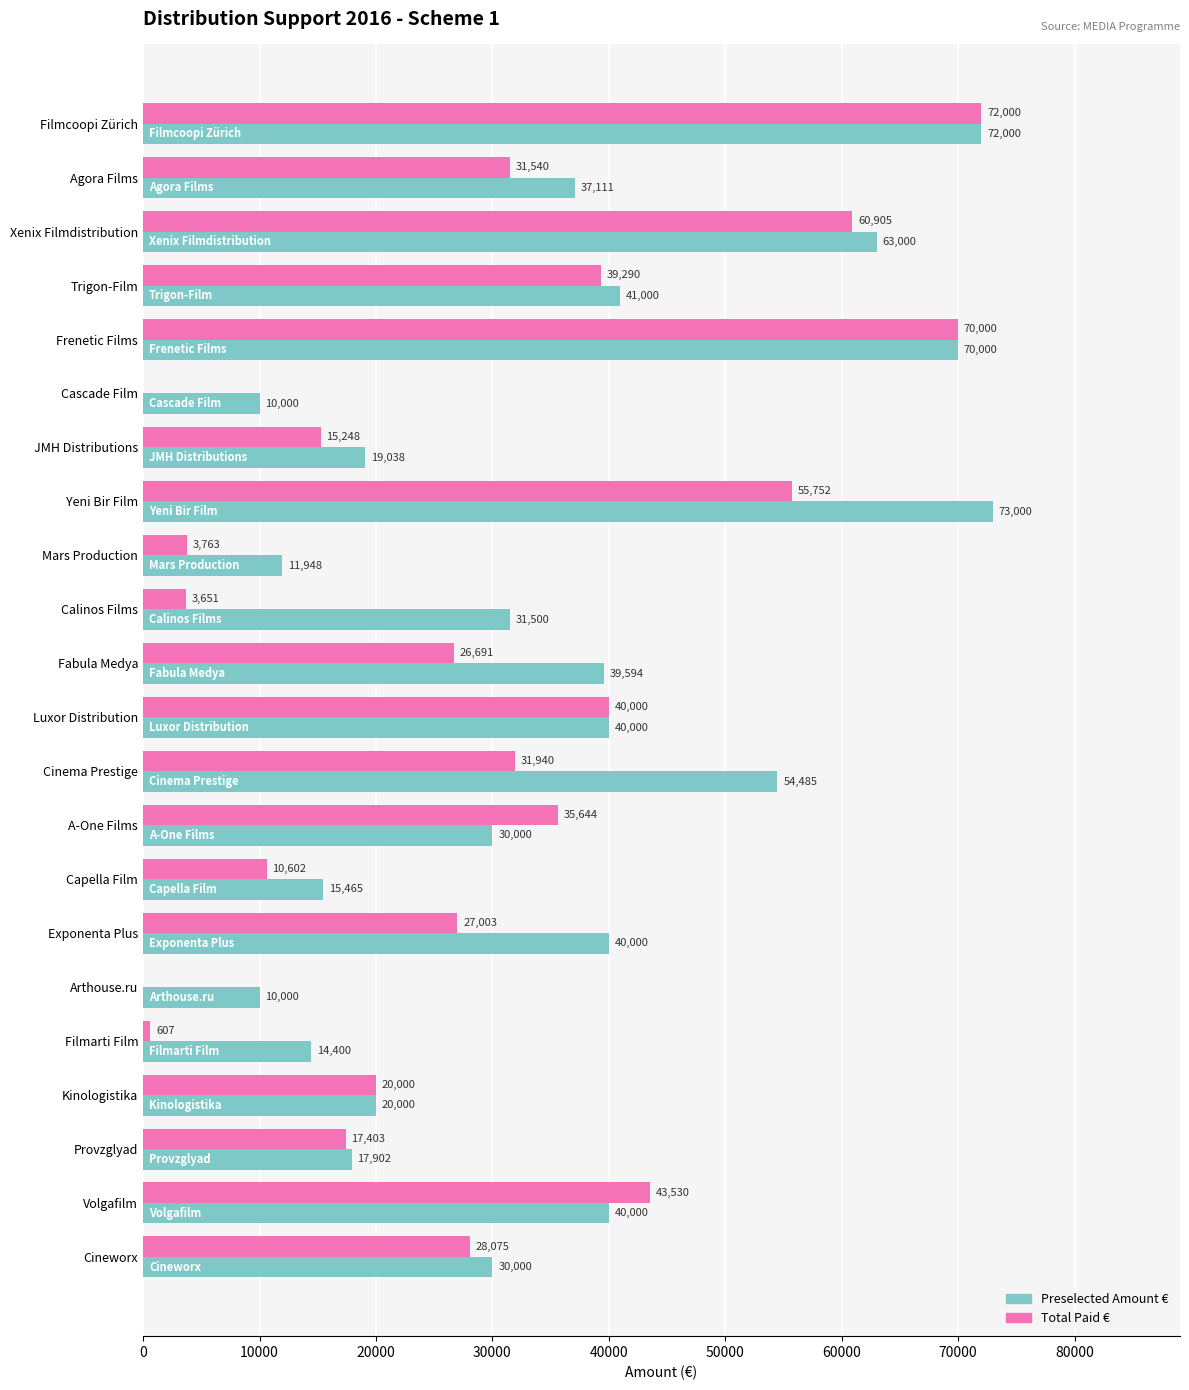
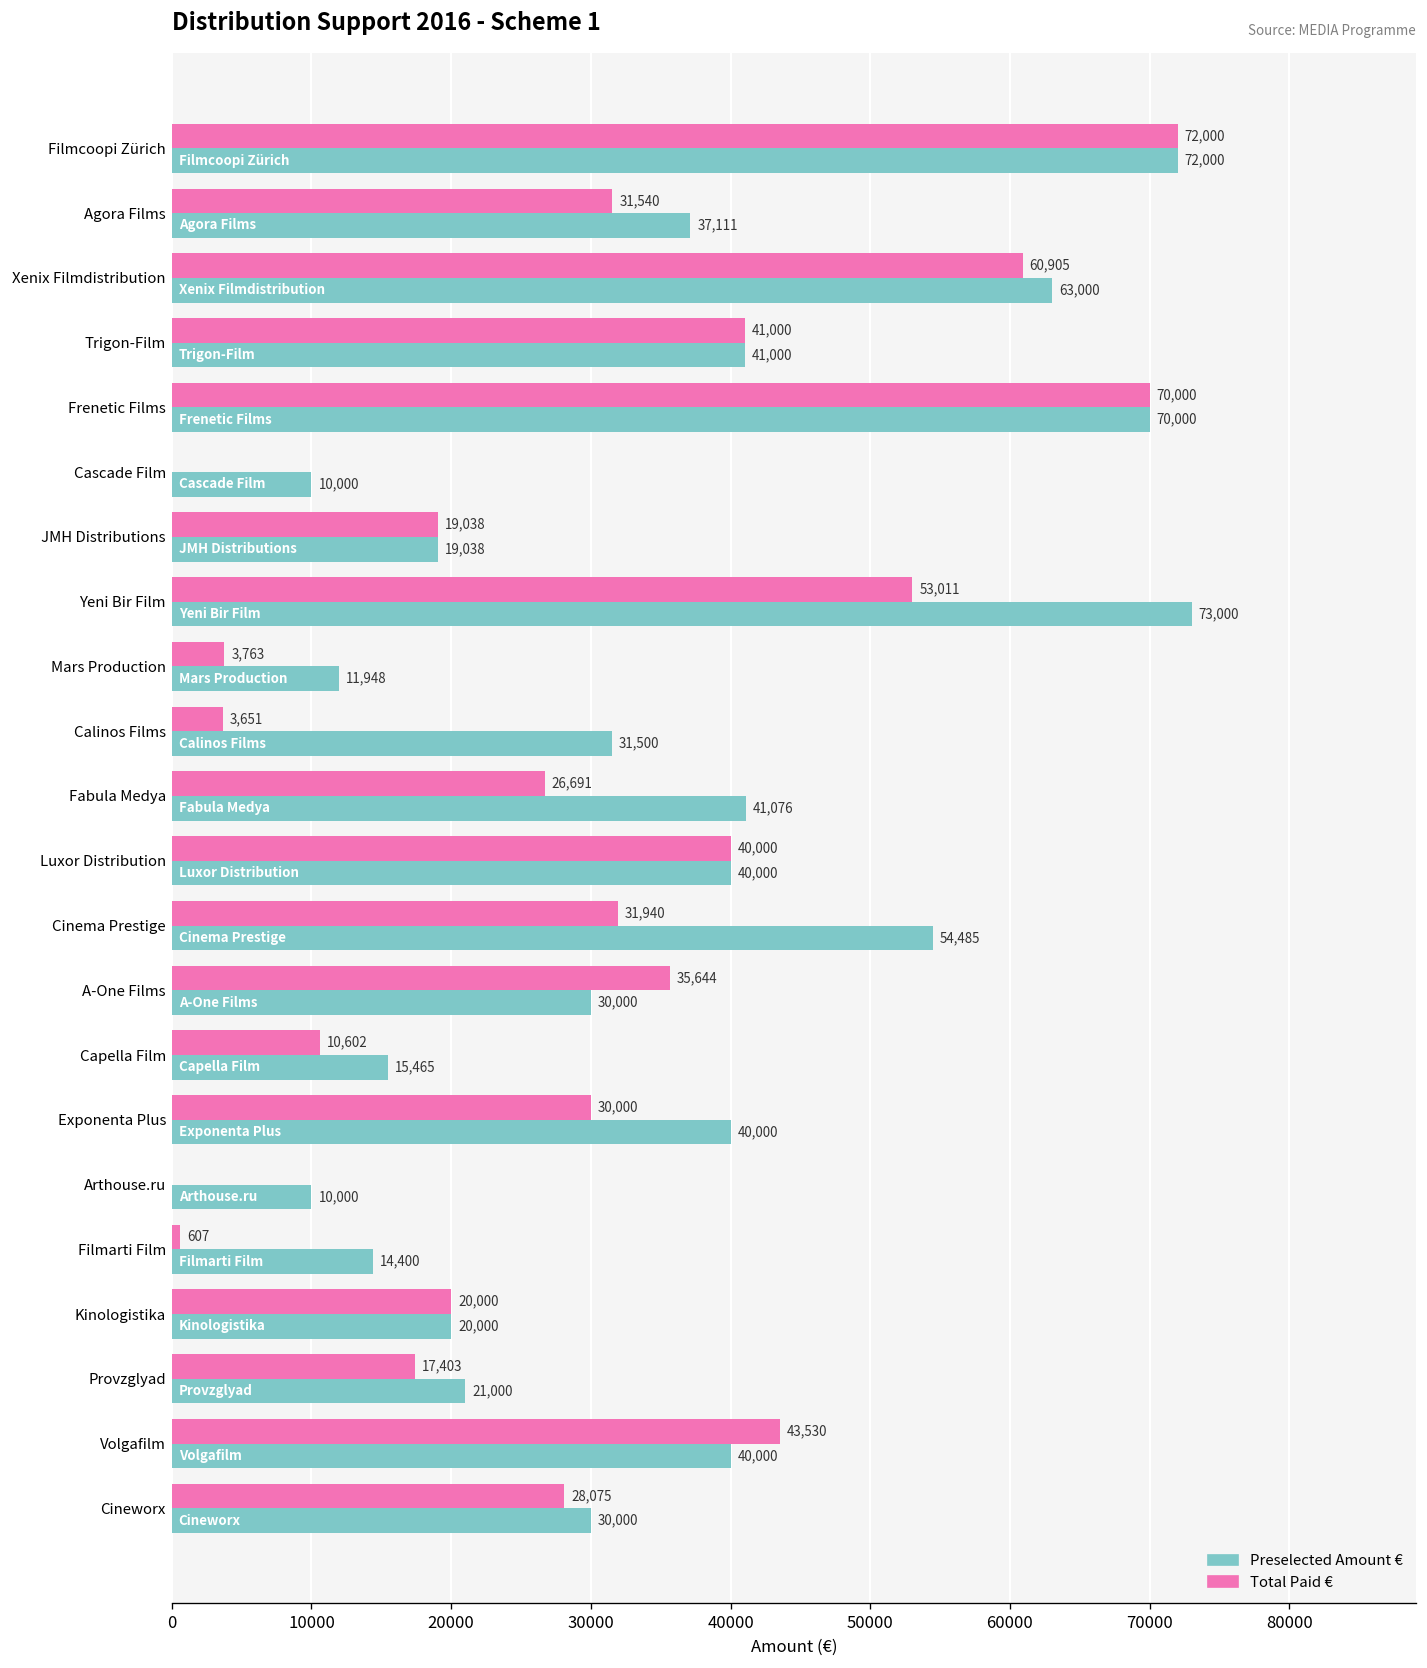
Total Paid €, Trigon-Film: 39,290 -> 41,000
Total Paid €, JMH Distributions: 15,248 -> 19,038
Total Paid €, Yeni Bir Film: 55,752 -> 53,011
Preselected Amount €, Fabula Medya: 39,594 -> 41,076
Total Paid €, Exponenta Plus: 27,003 -> 30,000
Preselected Amount €, Provzglyad: 17,902 -> 21,000
